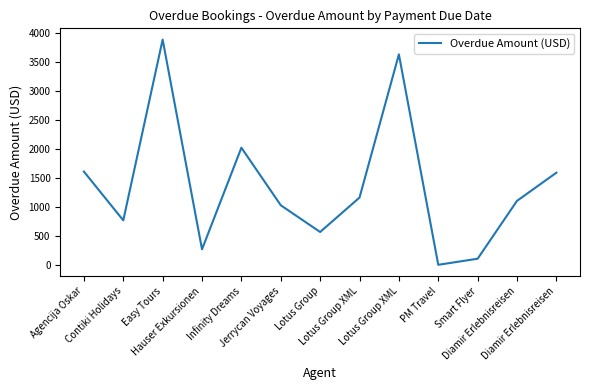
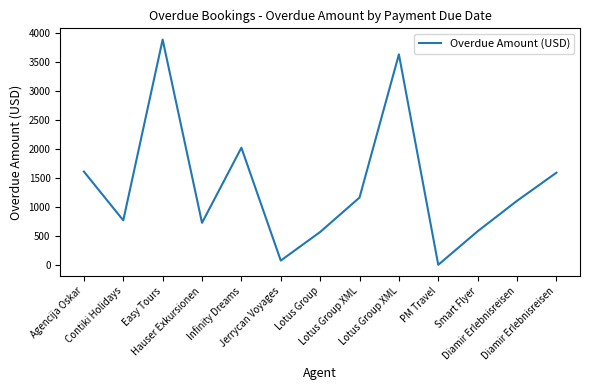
Hauser Exkursionen: 300 -> 700
Jerrycan Voyages: 1000 -> 100
Smart Flyer: 100 -> 600
